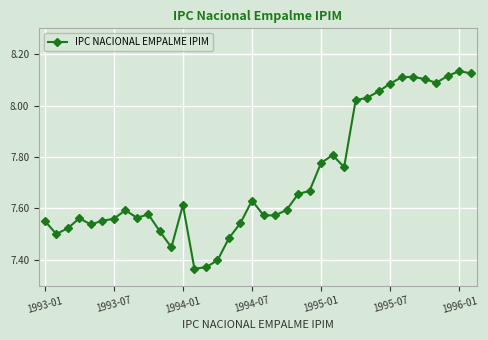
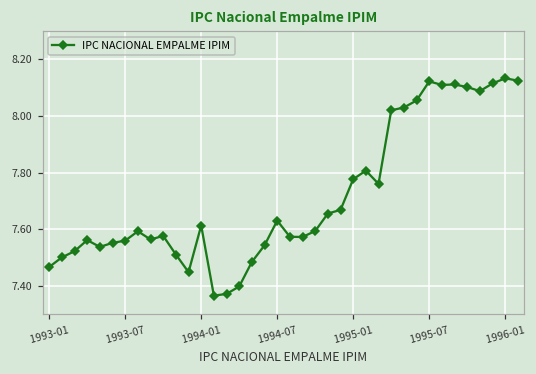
1993-01: 7.55 -> 7.47
1995-07: 8.09 -> 8.12
